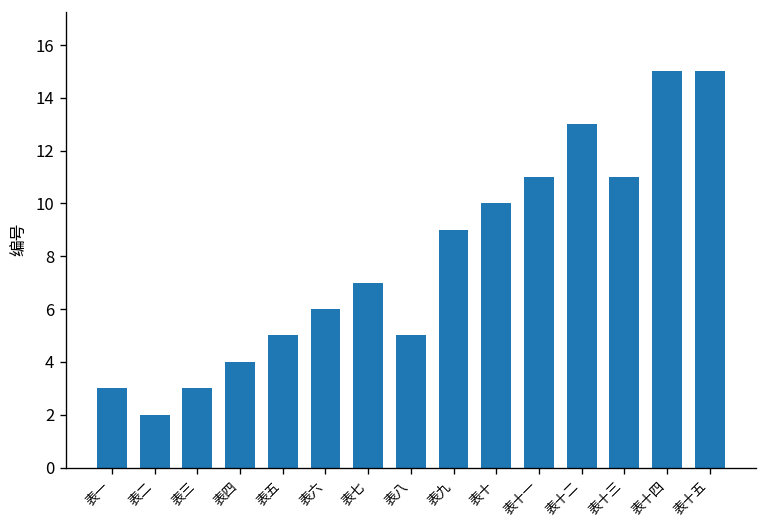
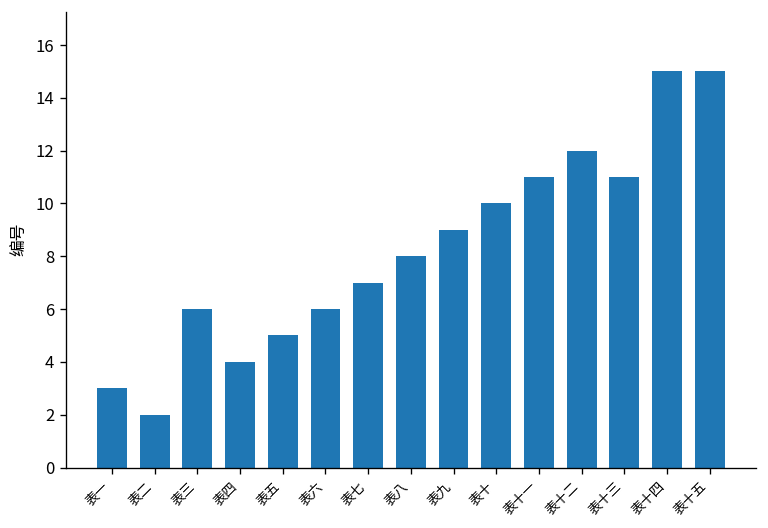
表三: 3 -> 6
表八: 5 -> 8
表十二: 13 -> 12
